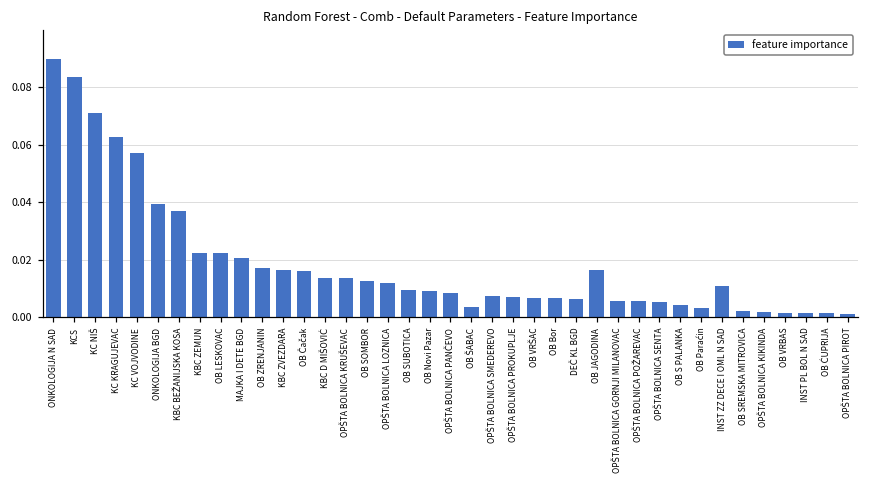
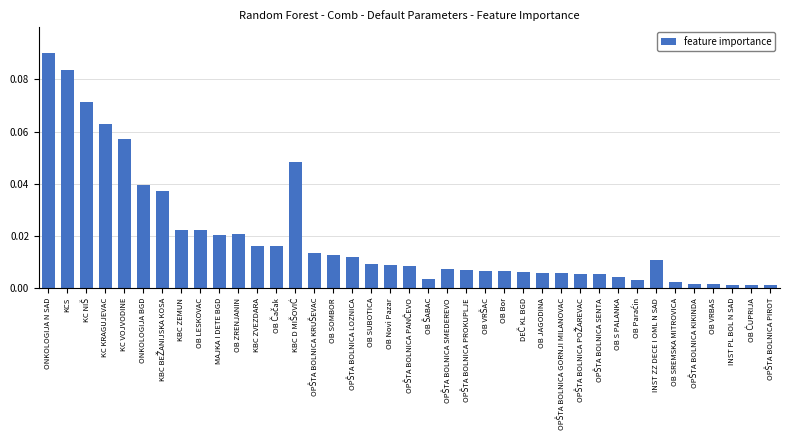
OB ZRENJANIN: 0.017 -> 0.021
KBC D MIŠOVIĆ: 0.014 -> 0.048
OB JAGODINA: 0.017 -> 0.006
